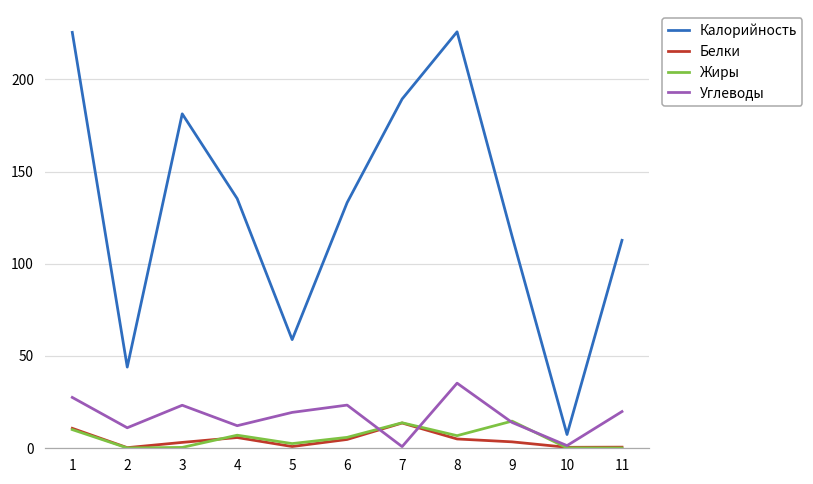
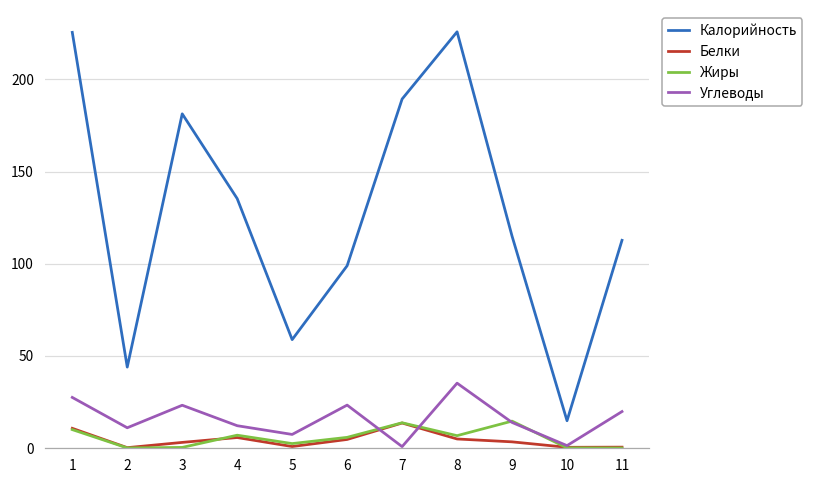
Углеводы, 5: 19 -> 7
Калорийность, 6: 133 -> 99
Калорийность, 10: 7 -> 15
